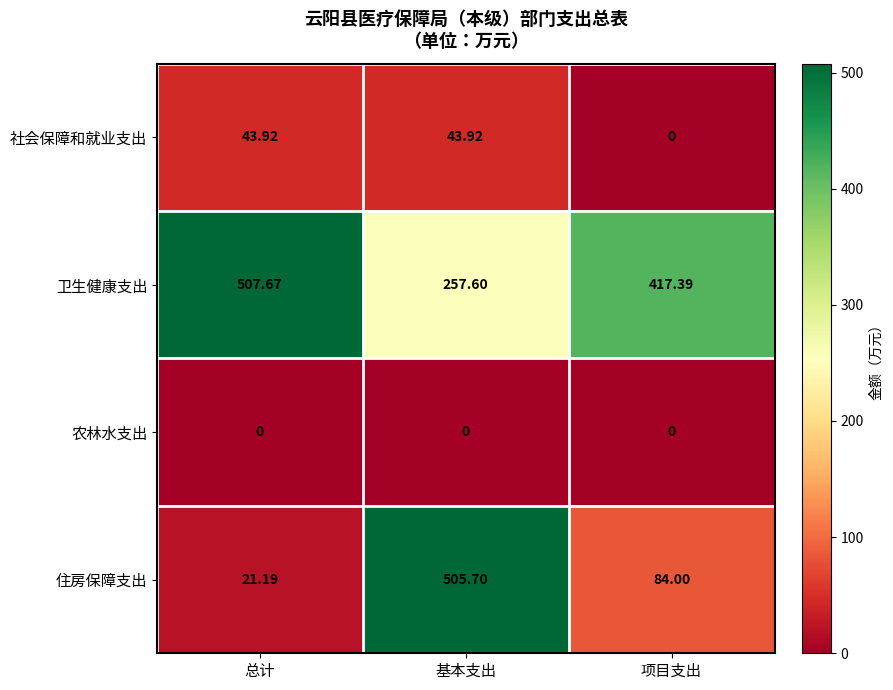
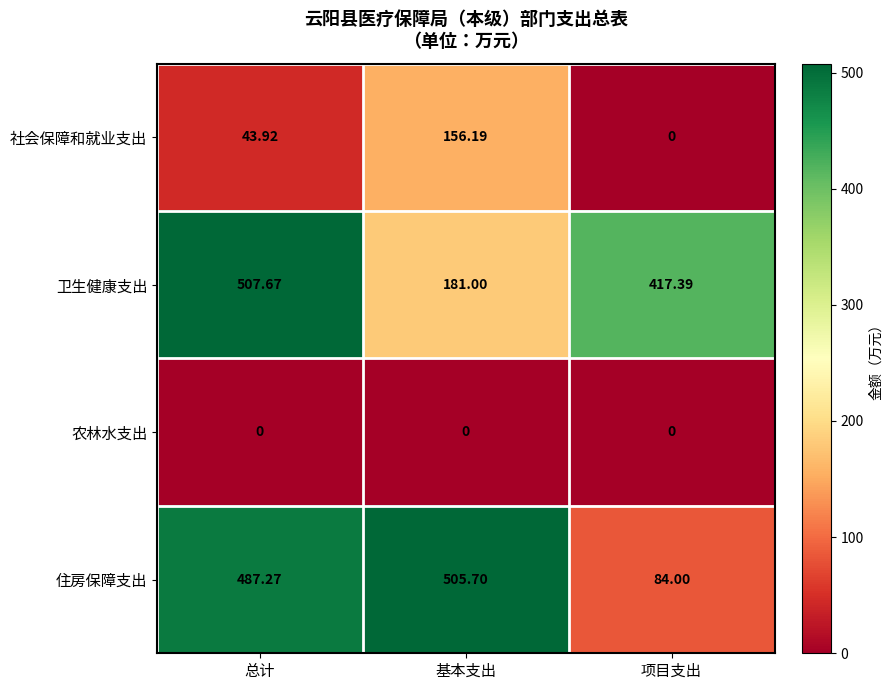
社会保障和就业支出, 基本支出: 43.92 -> 156.19
卫生健康支出, 基本支出: 257.60 -> 181.00
住房保障支出, 总计: 21.19 -> 487.27
